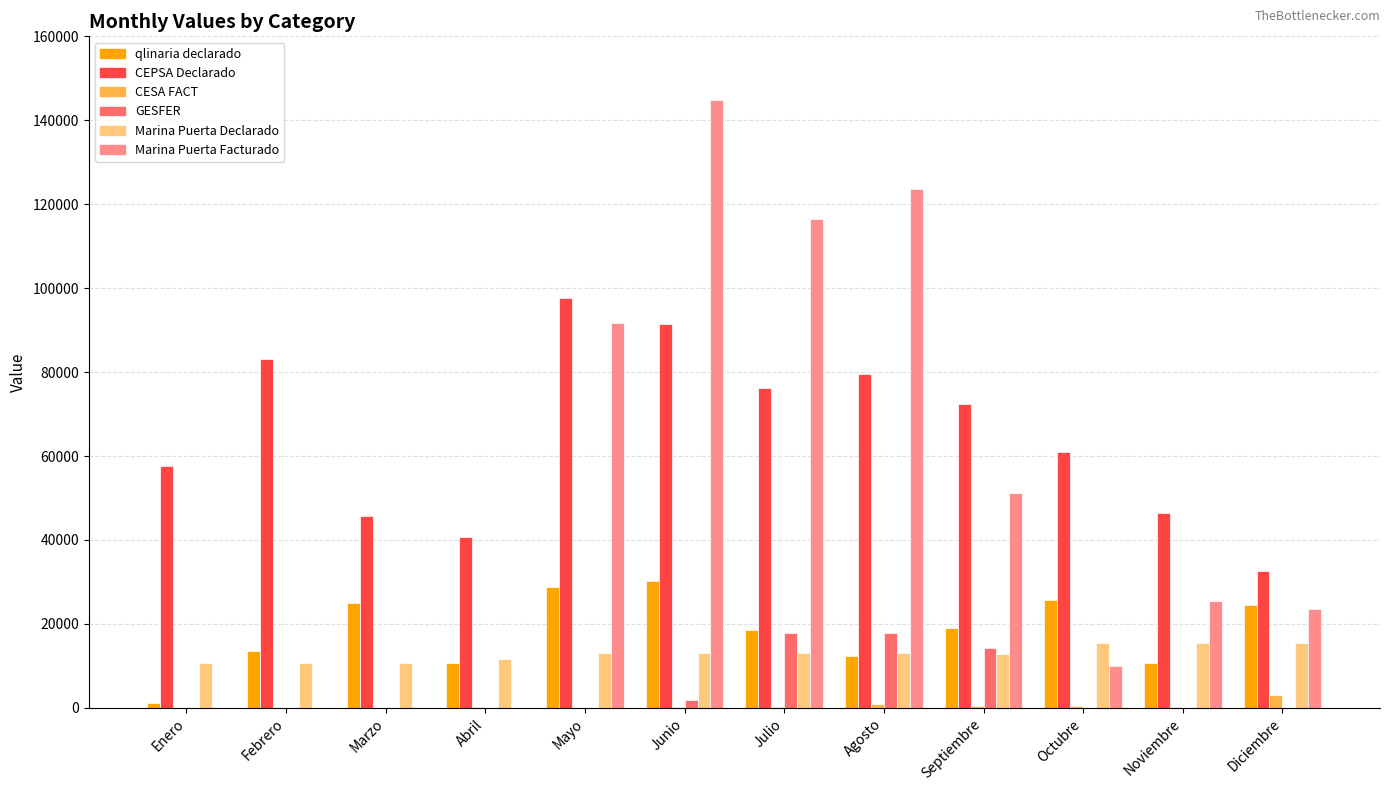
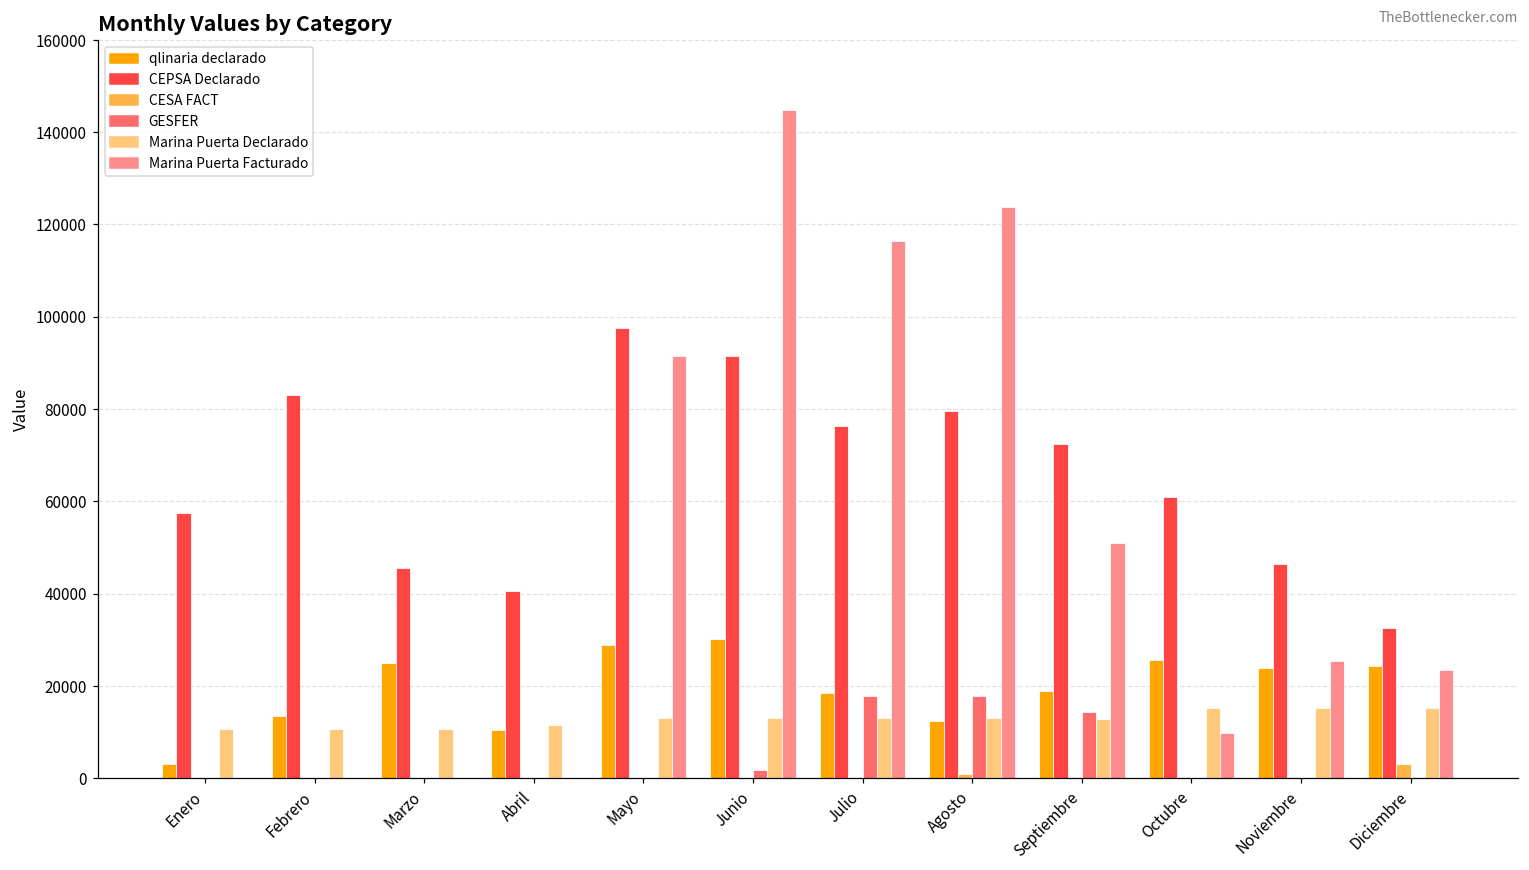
qlinaria declarado, Enero: 1000 -> 3000
qlinaria declarado, Noviembre: 11000 -> 24000
